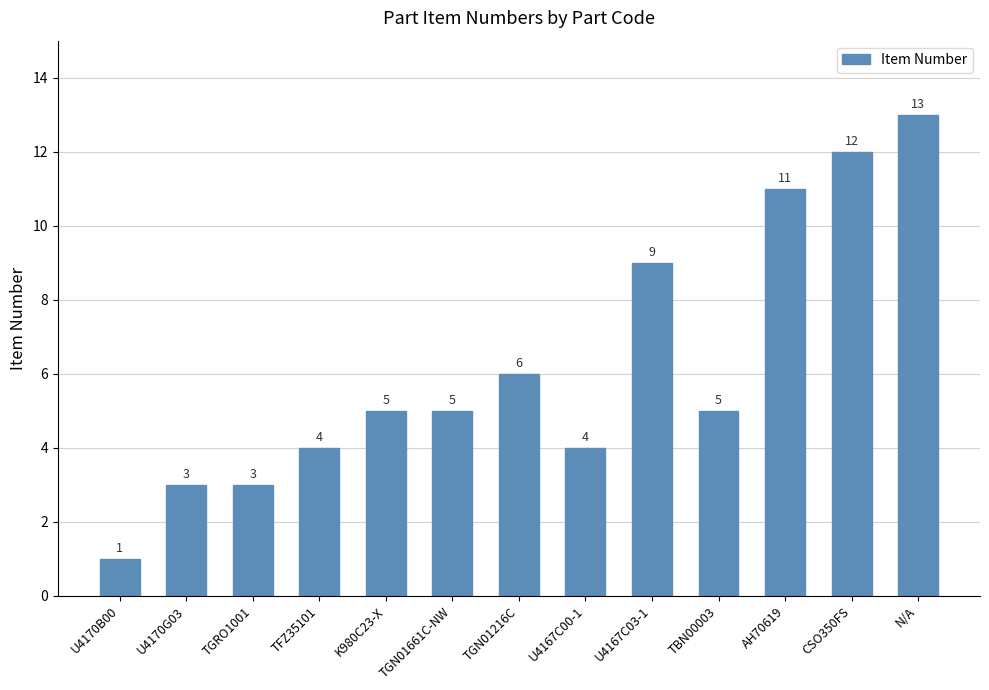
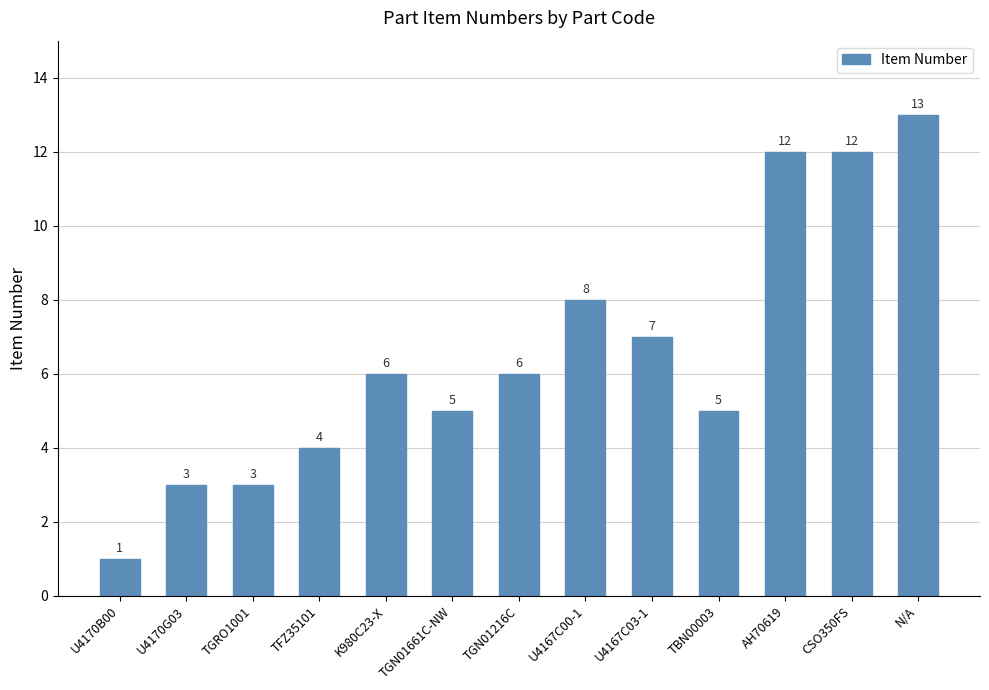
K980C23-X: 5 -> 6
U4167C00-1: 4 -> 8
U4167C03-1: 9 -> 7
AH70619: 11 -> 12
